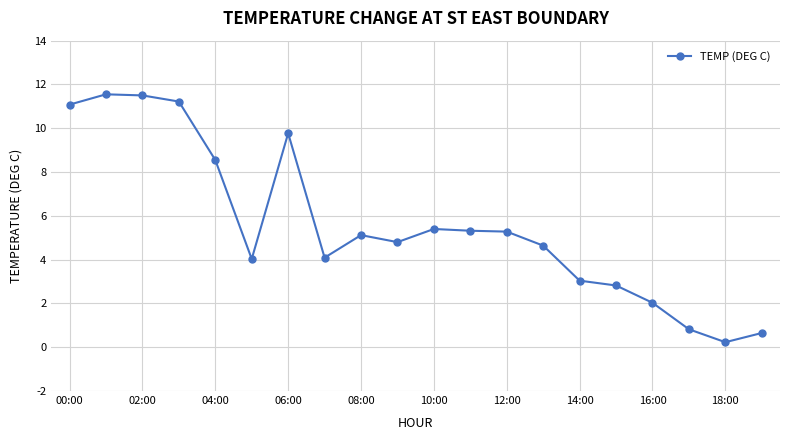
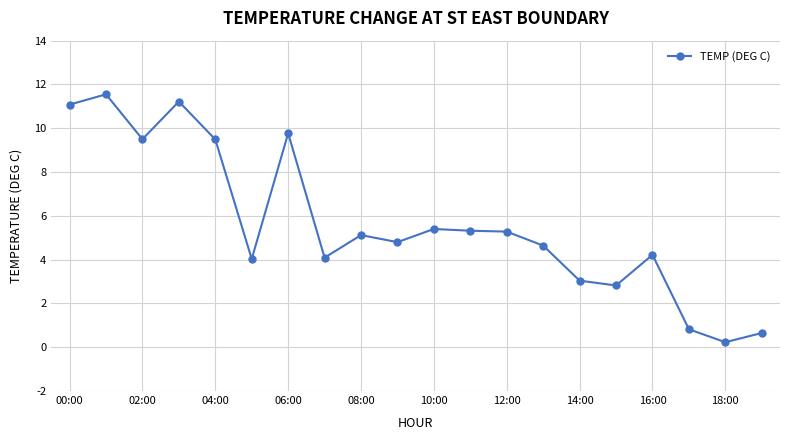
02:00: 11.5 -> 9.5
04:00: 8.6 -> 9.5
16:00: 2.0 -> 4.2
